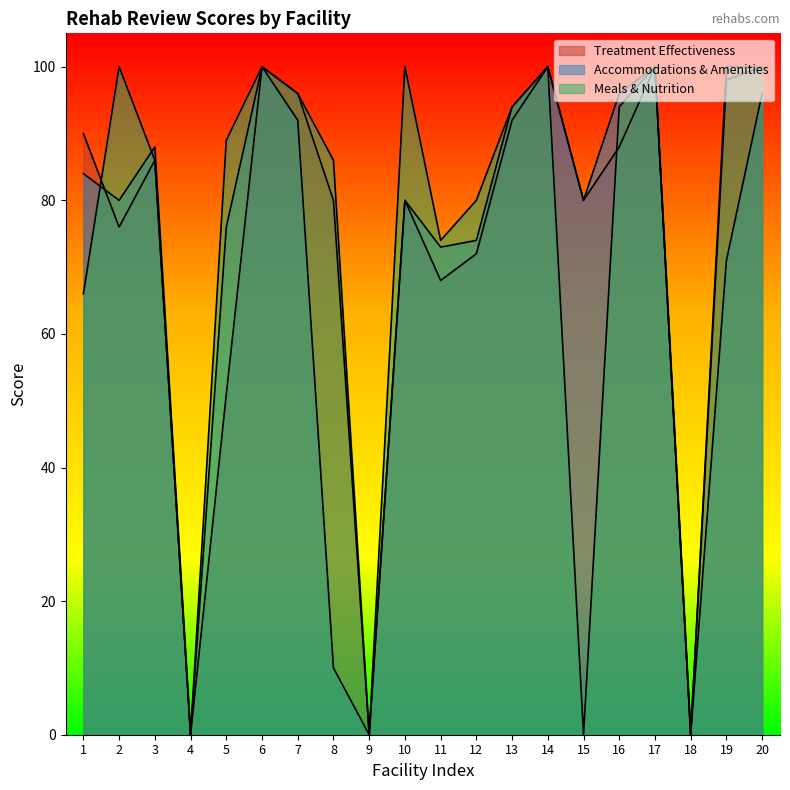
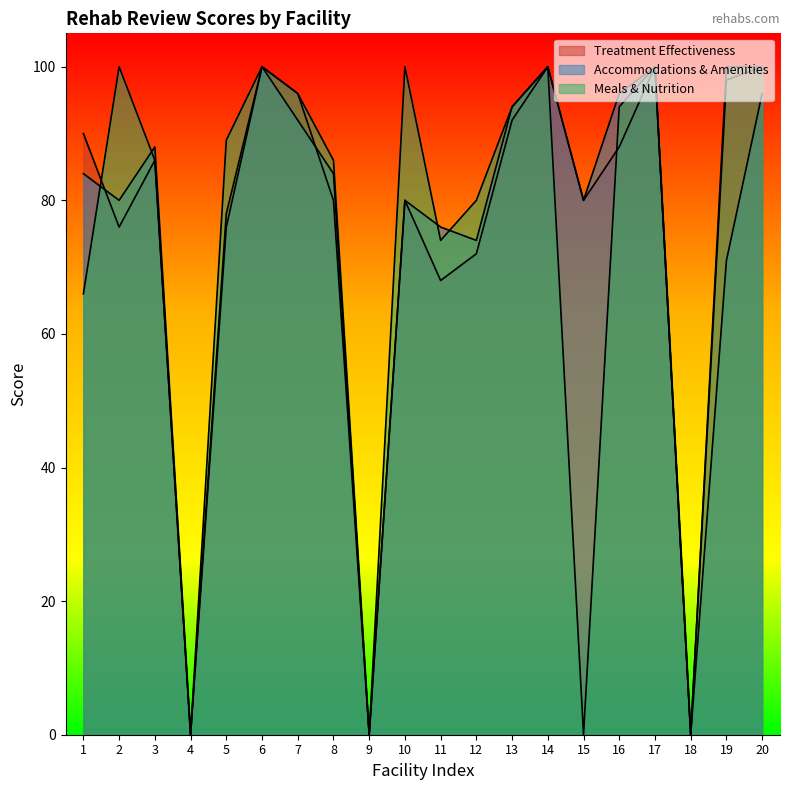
Treatment Effectiveness, 5: 51 -> 78
Accommodations & Amenities, 8: 10 -> 84
Accommodations & Amenities, 11: 73 -> 76
